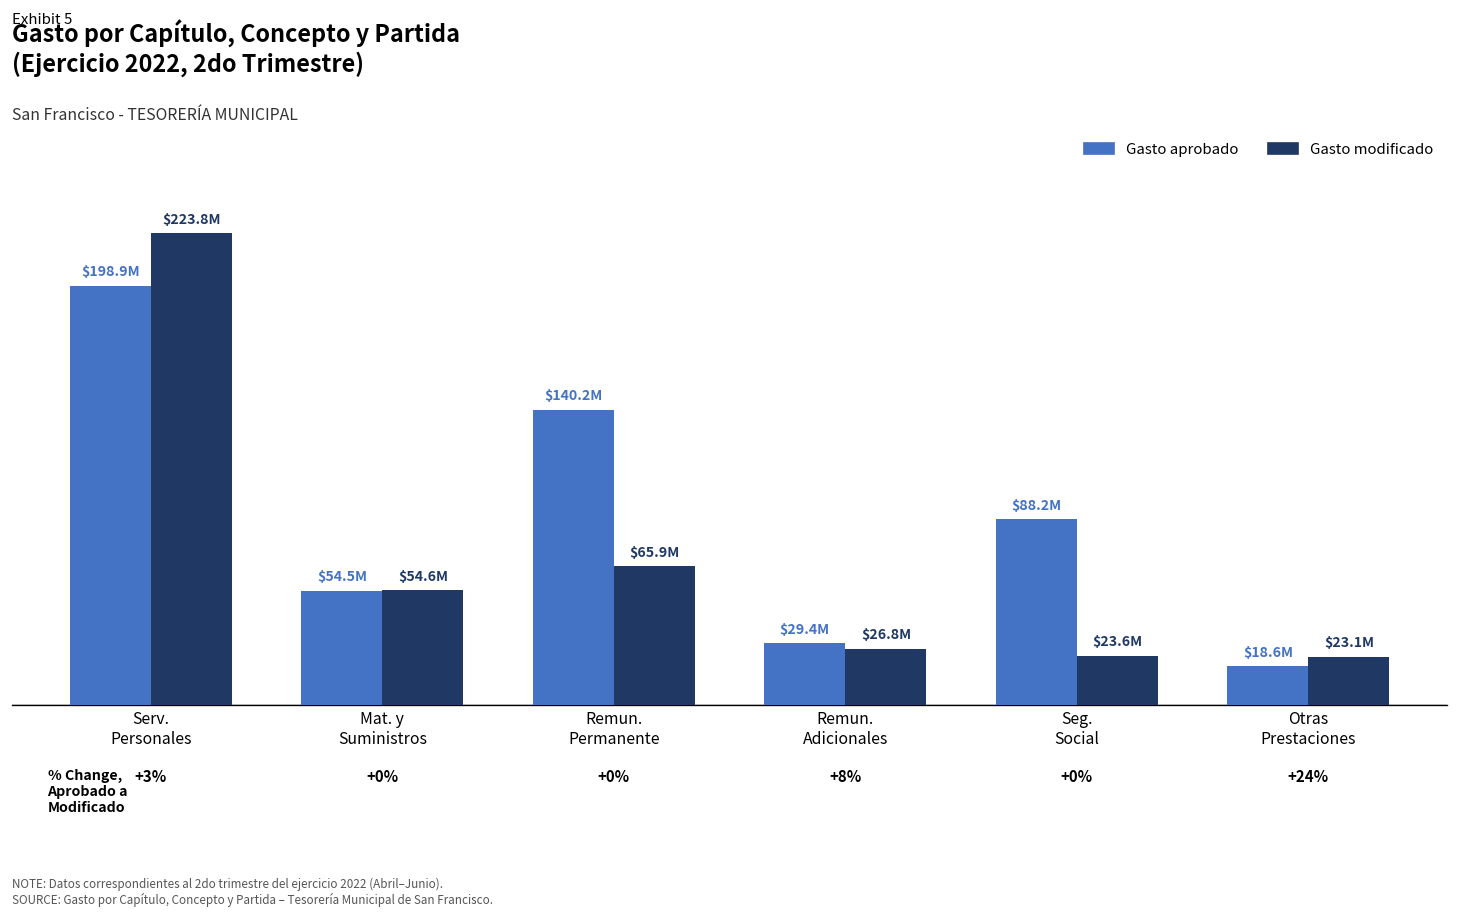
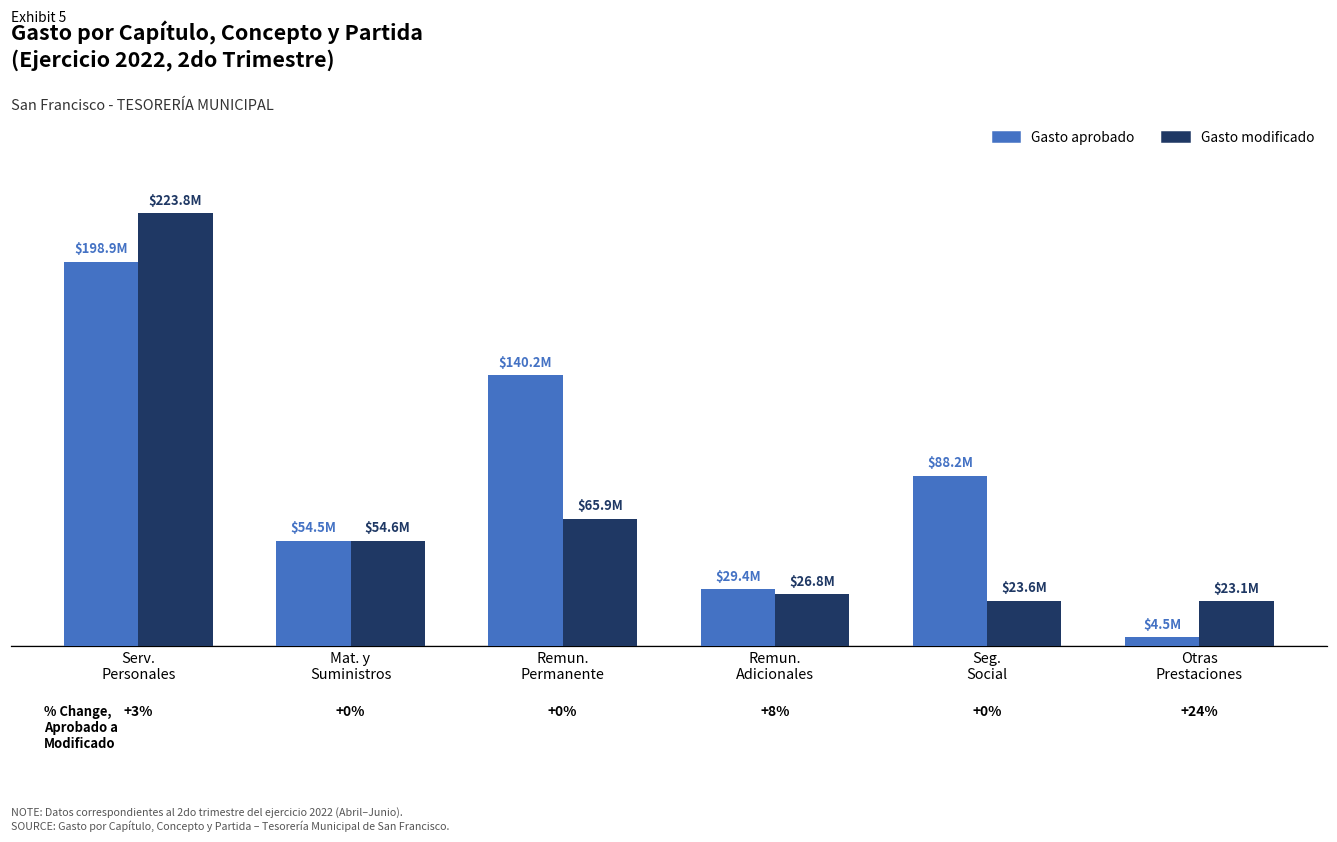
Gasto aprobado, Otras Prestaciones: $18.6M -> $4.5M
